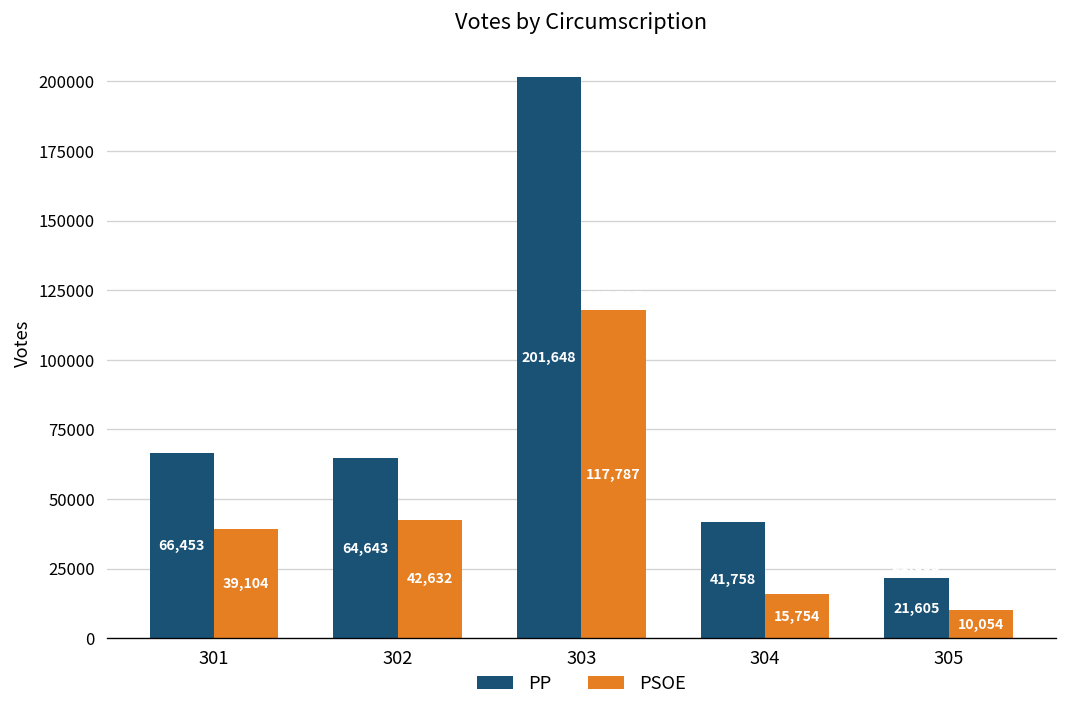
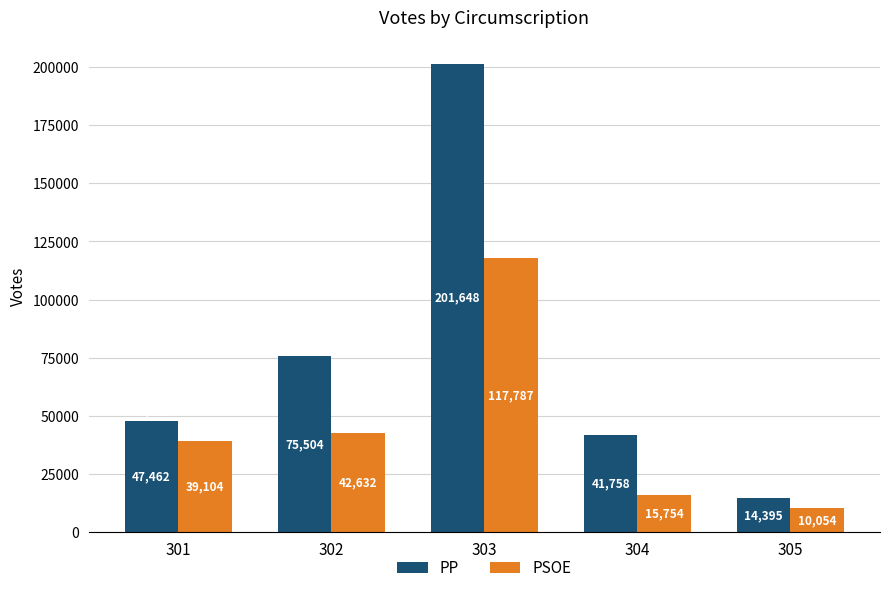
PP, 301: 66,453 -> 47,462
PP, 302: 64,643 -> 75,504
PP, 305: 21,605 -> 14,395
